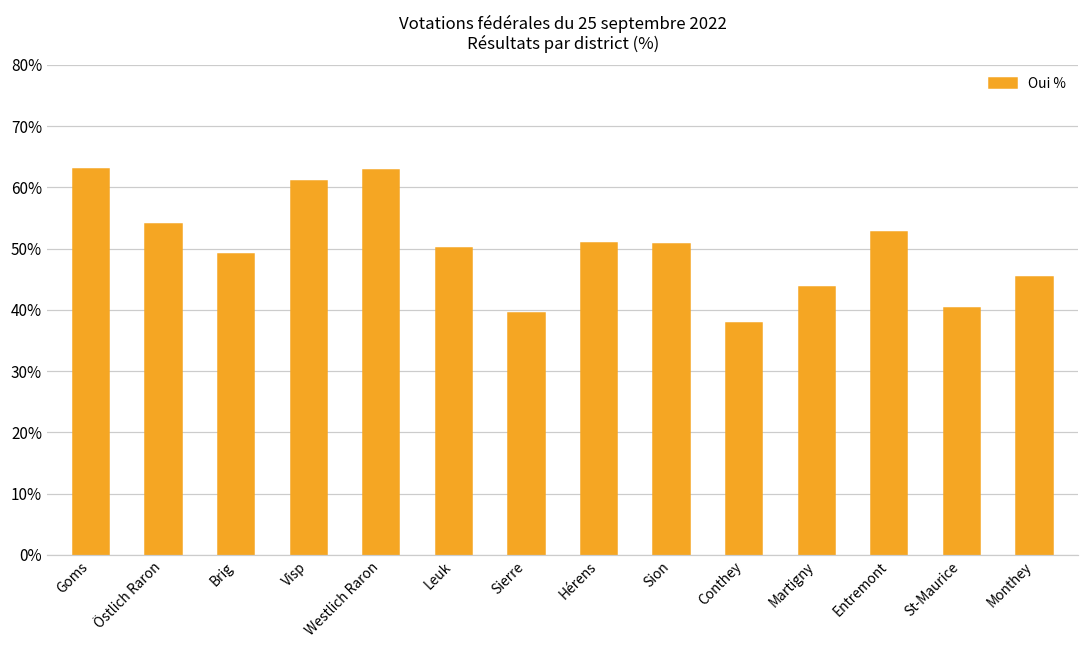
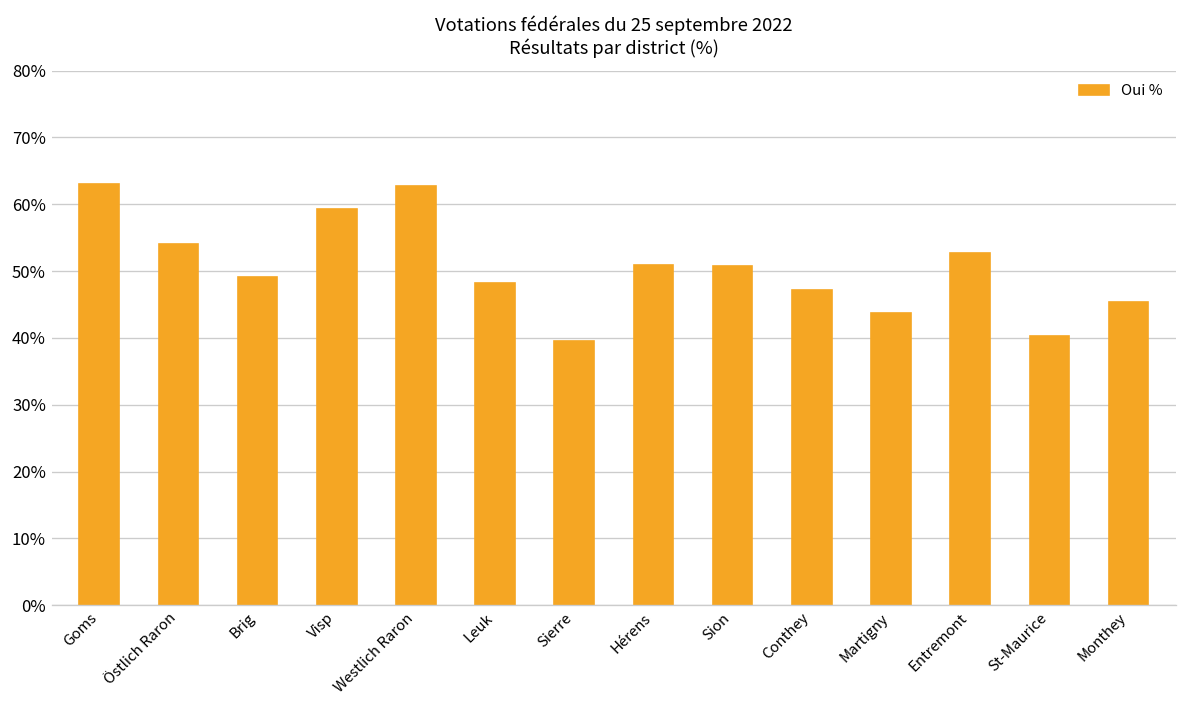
Visp: 61% -> 59%
Leuk: 50% -> 48%
Conthey: 38% -> 47%
